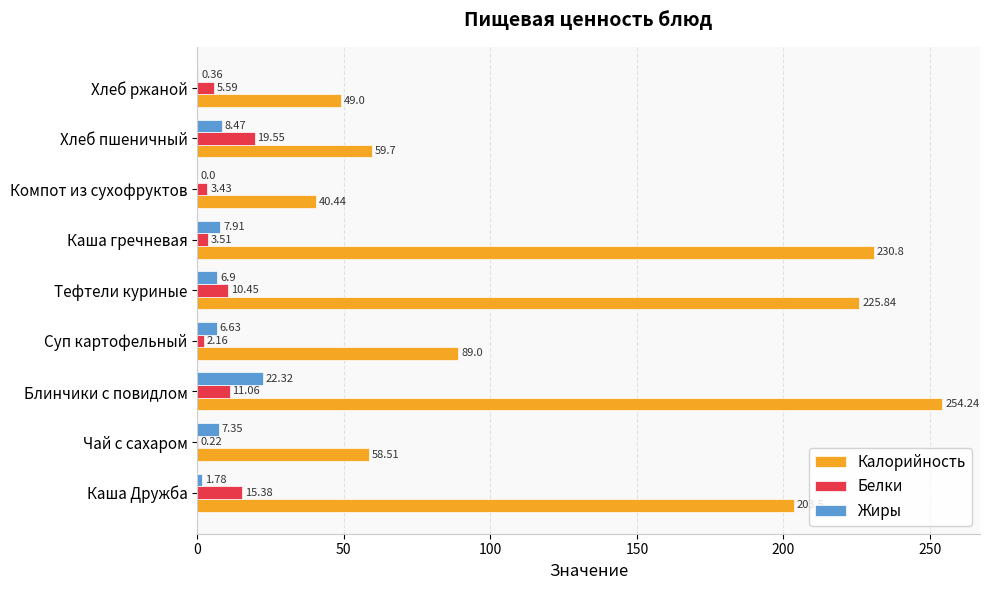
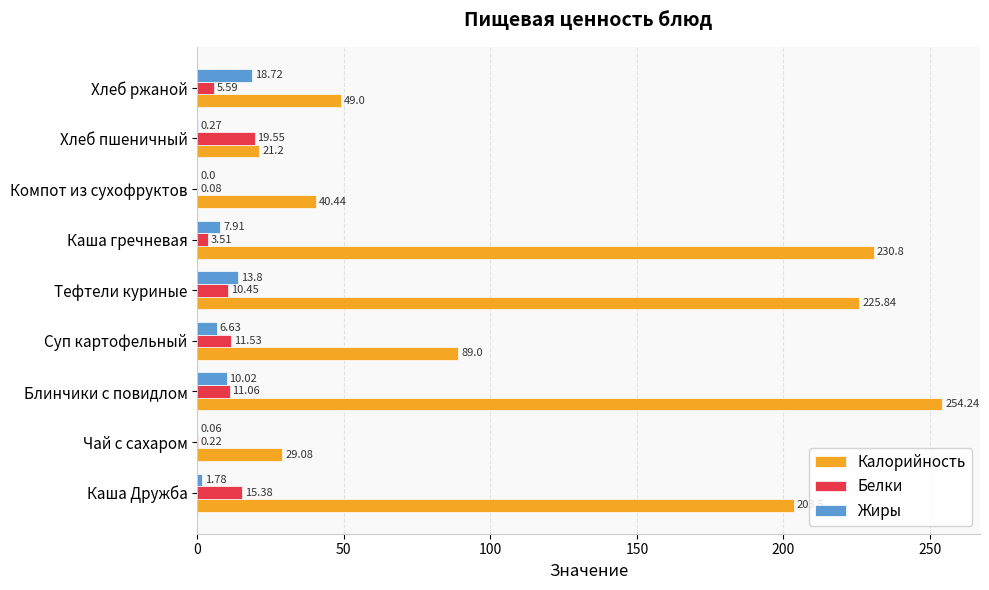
Жиры, Хлеб ржаной: 0.36 -> 18.72
Жиры, Хлеб пшеничный: 8.47 -> 0.27
Калорийность, Хлеб пшеничный: 59.7 -> 21.2
Белки, Компот из сухофруктов: 3.43 -> 0.08
Жиры, Тефтели куриные: 6.9 -> 13.8
Белки, Суп картофельный: 2.16 -> 11.53
Жиры, Блинчики с повидлом: 22.32 -> 10.02
Жиры, Чай с сахаром: 7.35 -> 0.06
Калорийность, Чай с сахаром: 58.51 -> 29.08
